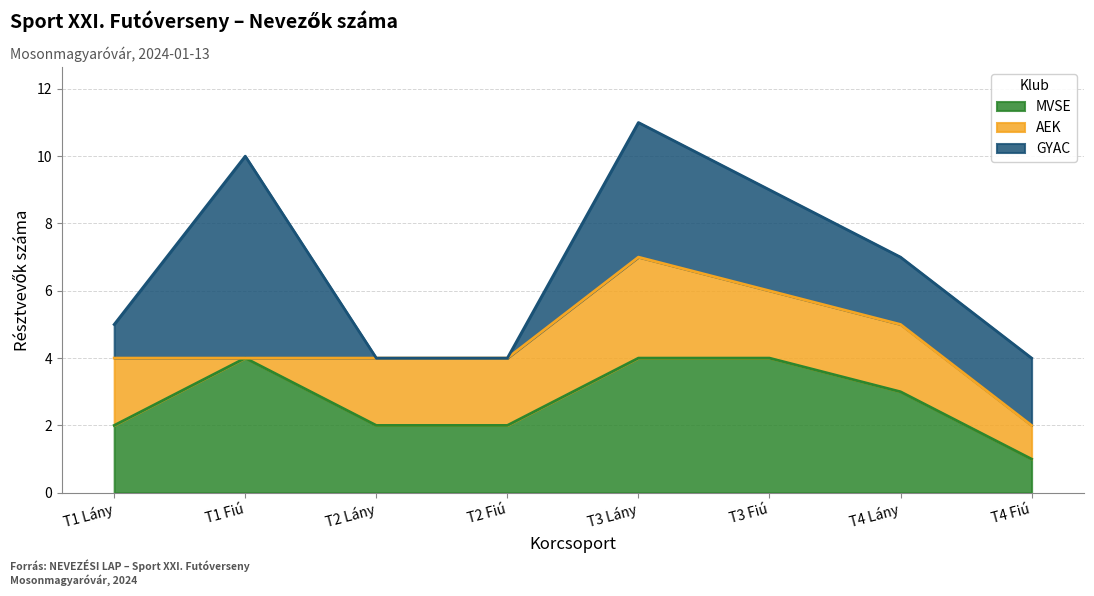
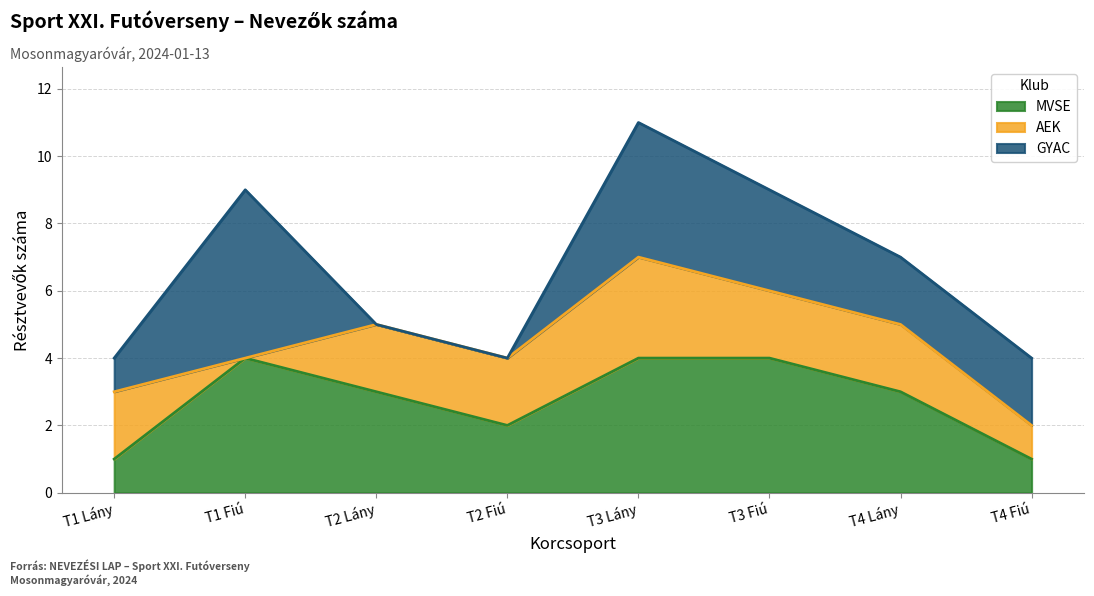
MVSE, T1 Lány: 2 -> 1
GYAC, T1 Fiú: 6 -> 5
MVSE, T2 Lány: 2 -> 3
